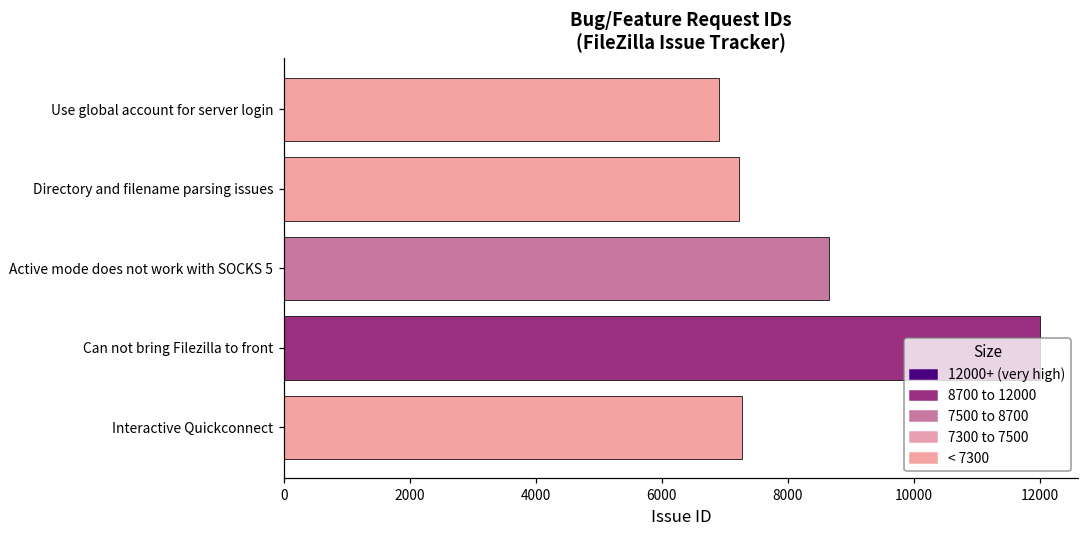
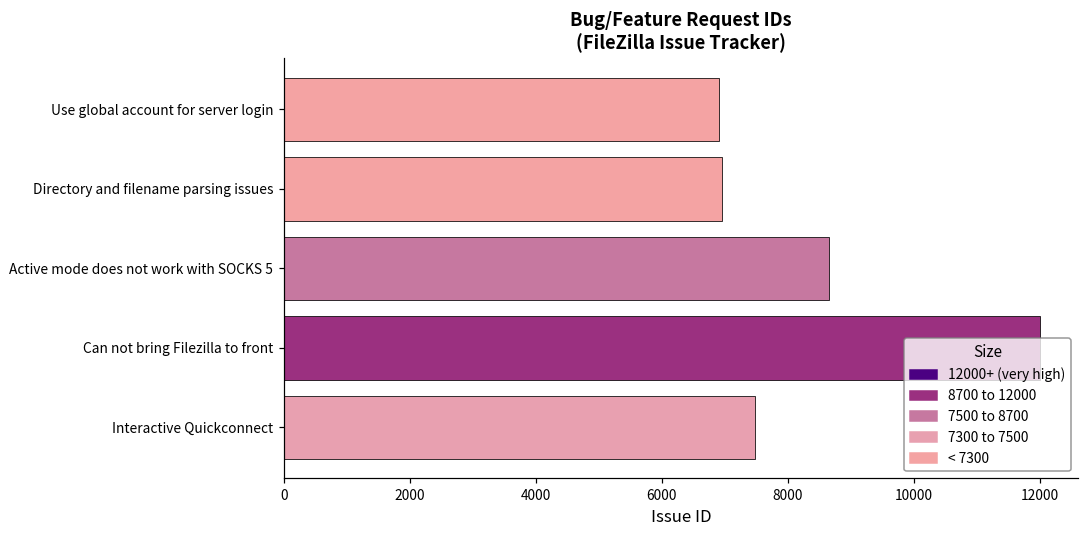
Directory and filename parsing issues: 7200 -> 7000
Interactive Quickconnect: 7300 -> 7500
